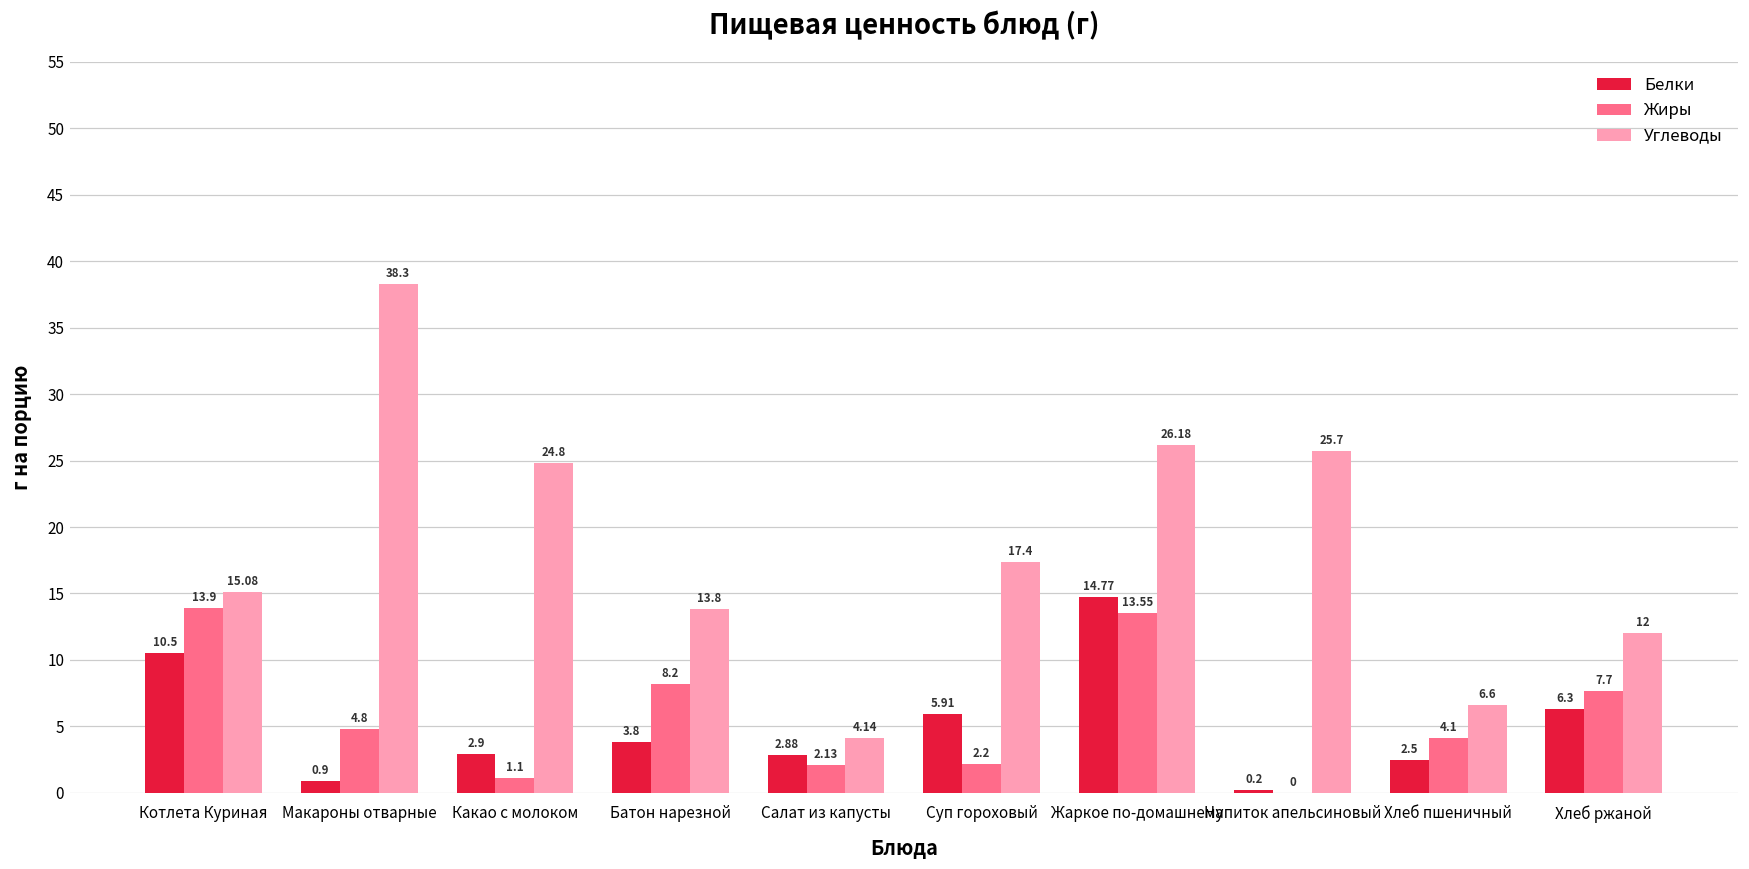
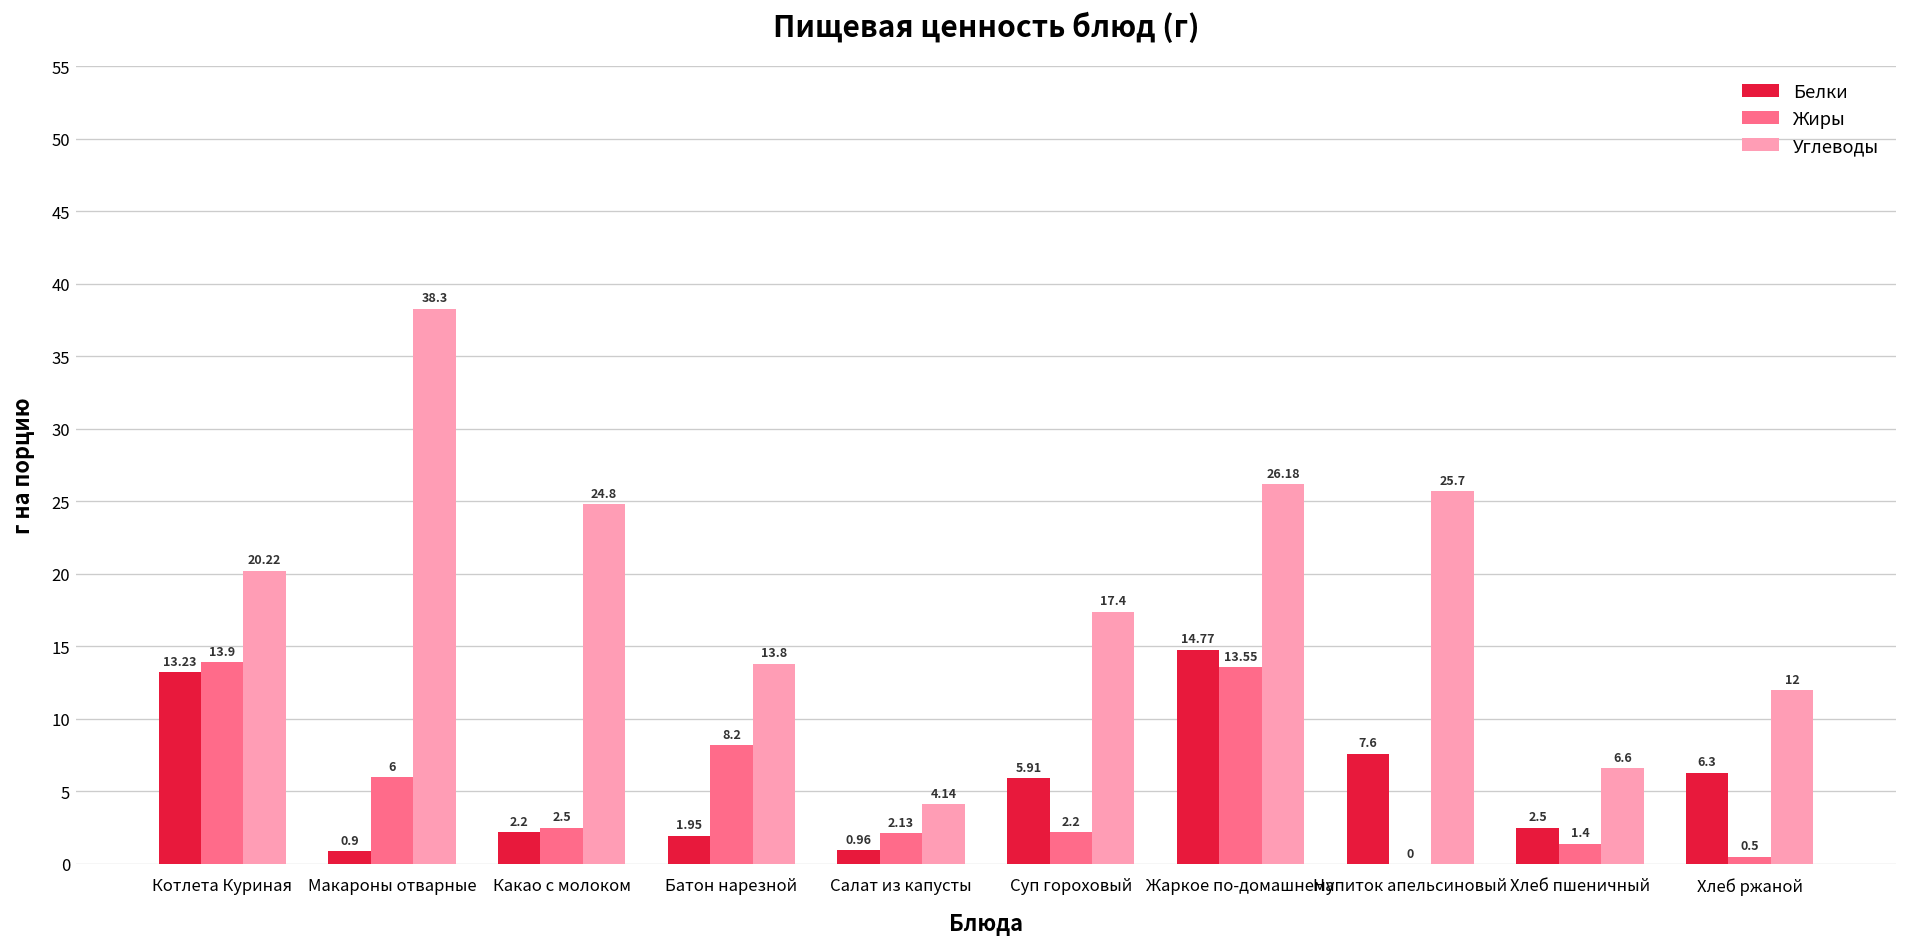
Белки, Котлета Куриная: 10.5 -> 13.23
Углеводы, Котлета Куриная: 15.08 -> 20.22
Жиры, Макароны отварные: 4.8 -> 6
Белки, Какао с молоком: 2.9 -> 2.2
Жиры, Какао с молоком: 1.1 -> 2.5
Белки, Батон нарезной: 3.8 -> 1.95
Белки, Салат из капусты: 2.88 -> 0.96
Белки, Напиток апельсиновый: 0.2 -> 7.6
Жиры, Хлеб пшеничный: 4.1 -> 1.4
Жиры, Хлеб ржаной: 7.7 -> 0.5
